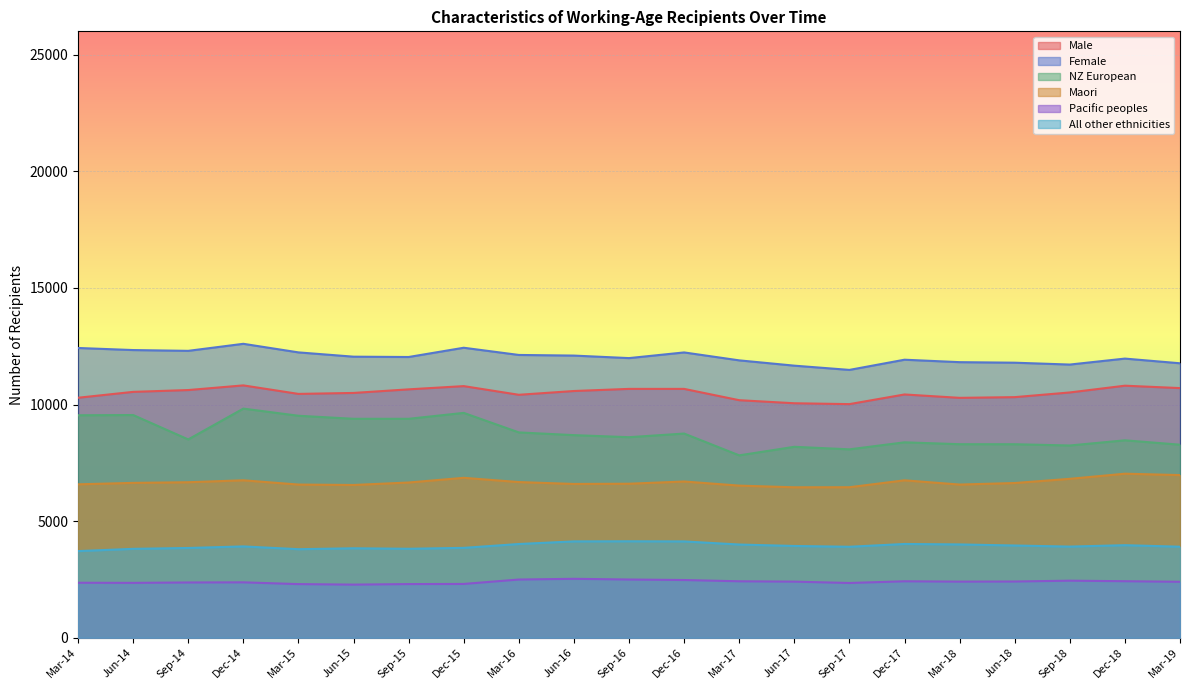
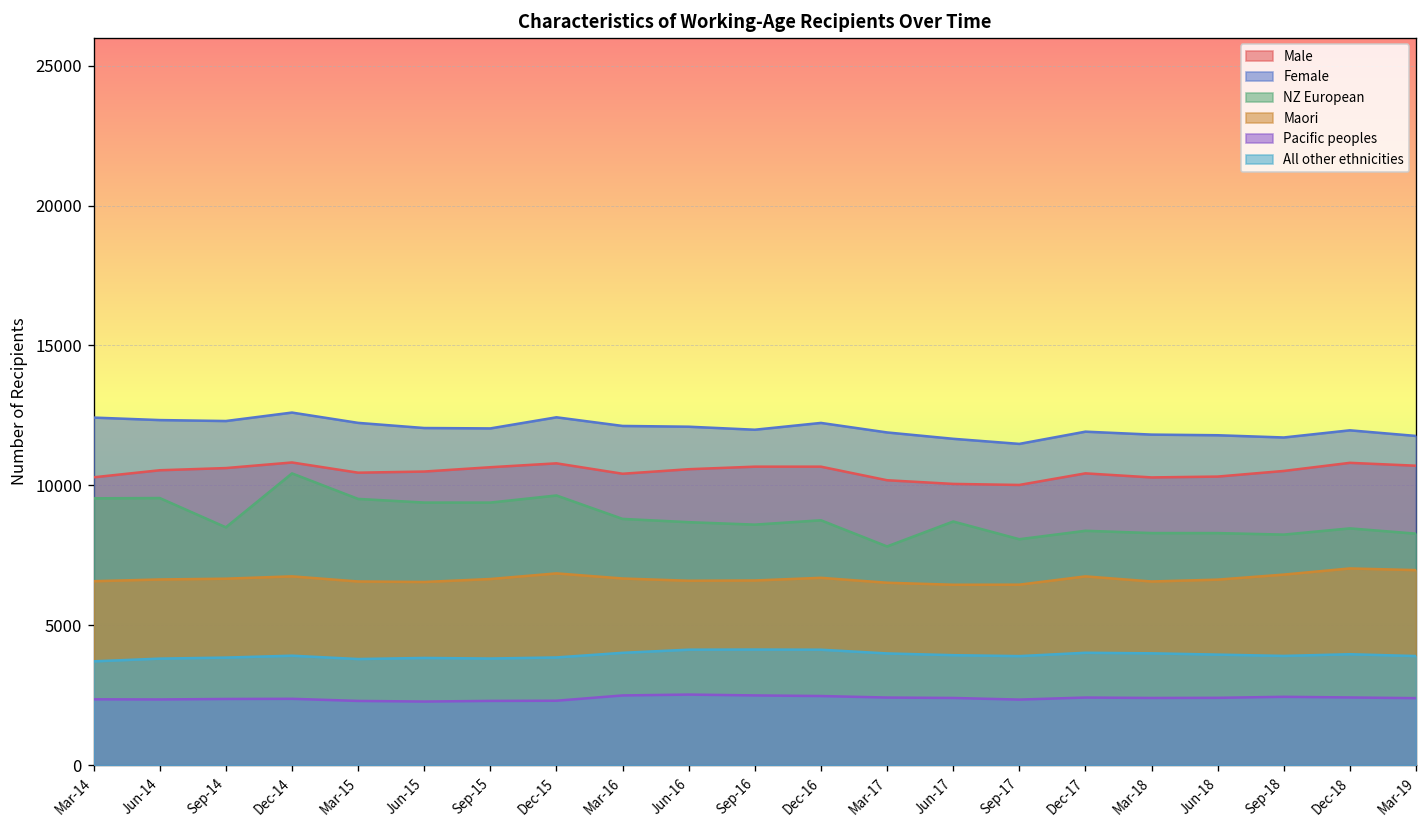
NZ European, Dec-14: 9800 -> 10400
NZ European, Jun-17: 8200 -> 8700
